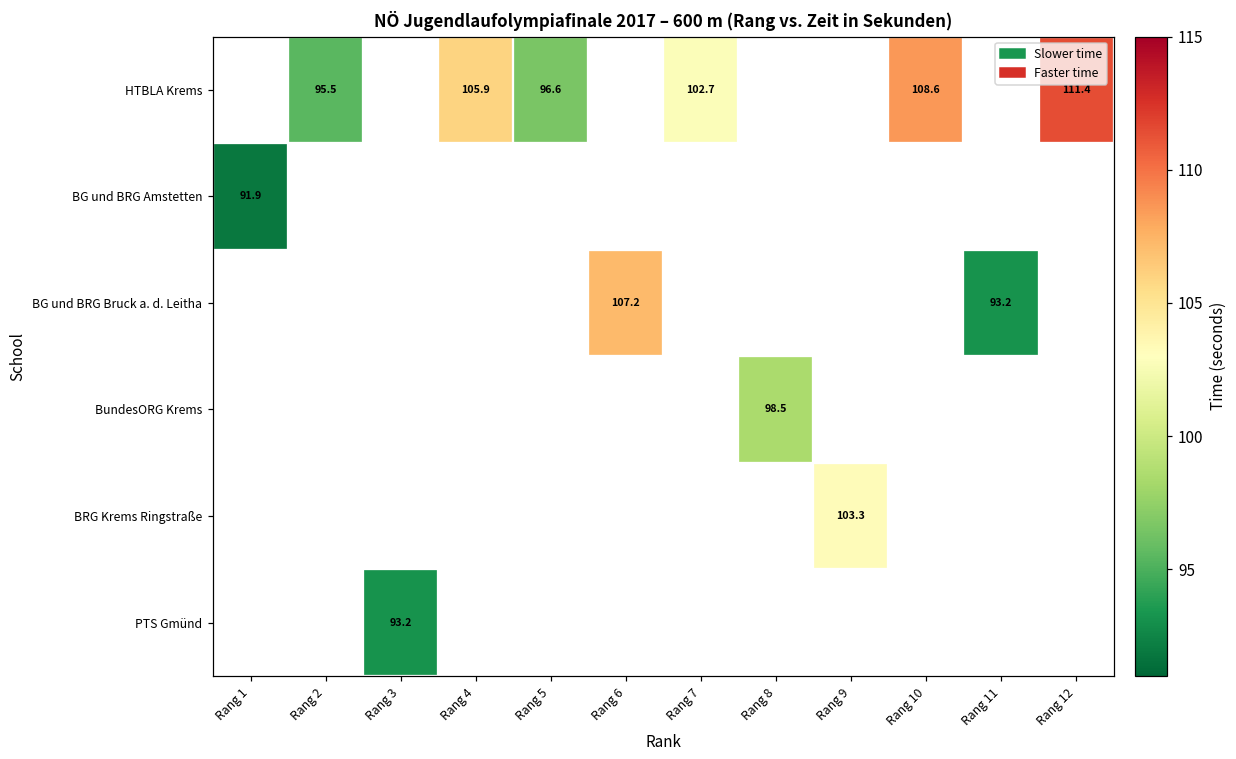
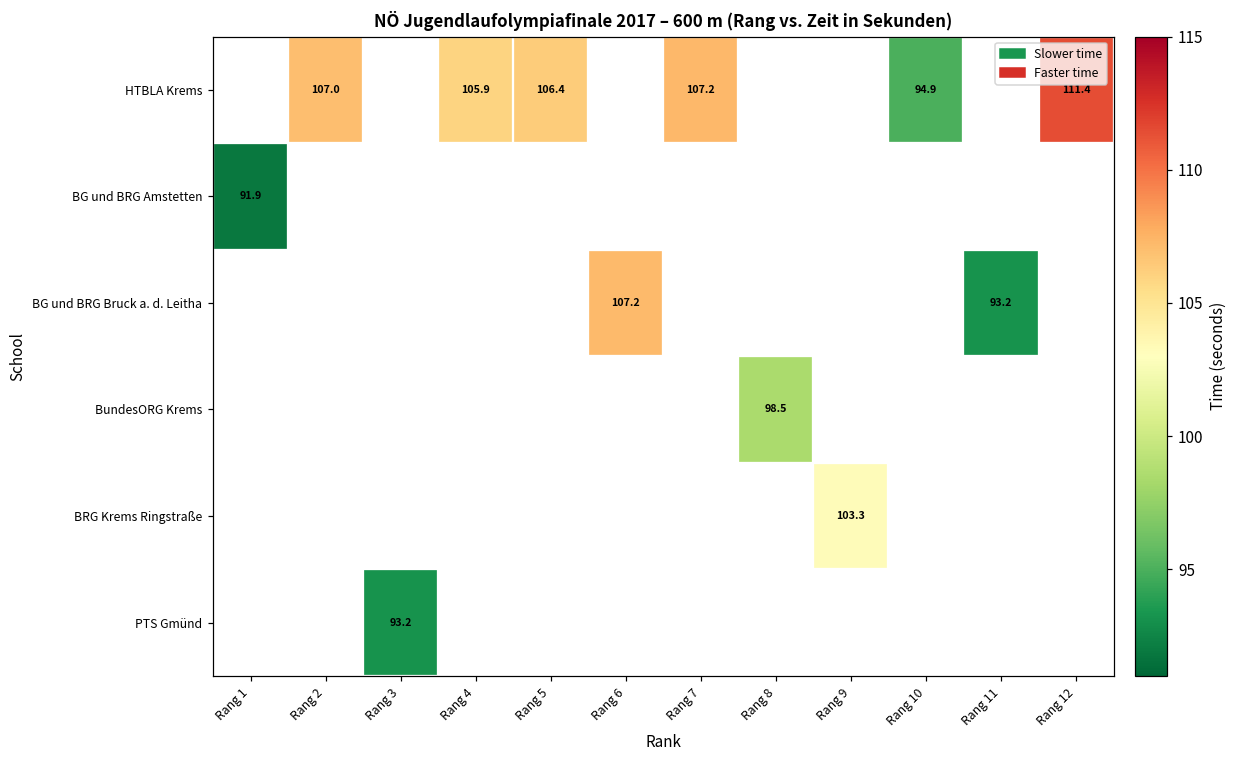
HTBLA Krems, Rang 2: 95.5 -> 107.0
HTBLA Krems, Rang 5: 96.6 -> 106.4
HTBLA Krems, Rang 7: 102.7 -> 107.2
HTBLA Krems, Rang 10: 108.6 -> 94.9
